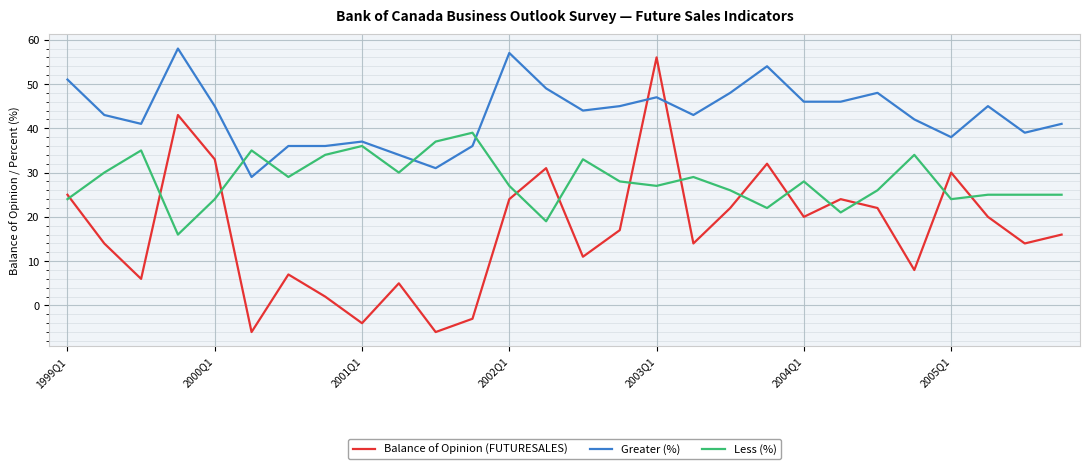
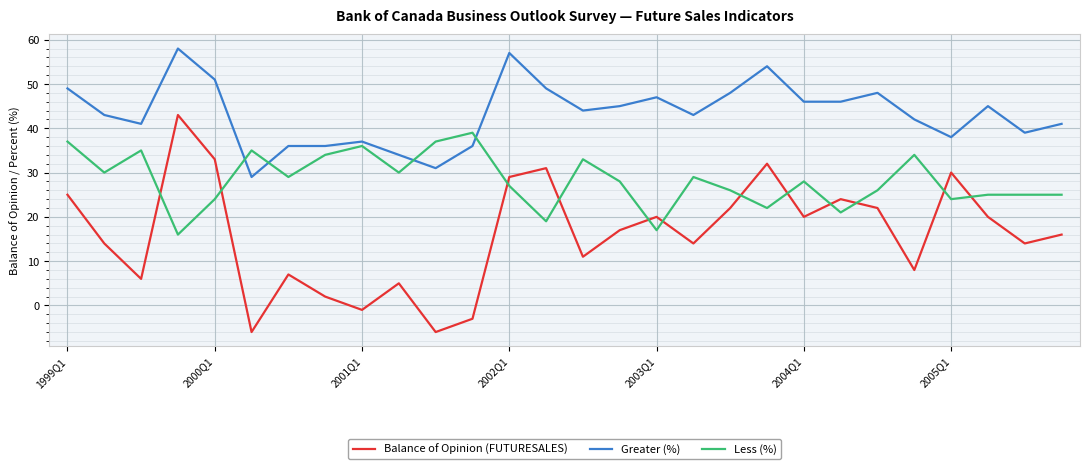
Greater (%), 1999Q1: 51 -> 49
Less (%), 1999Q1: 24 -> 37
Greater (%), 2000Q1: 45 -> 51
Balance of Opinion (FUTURESALES), 2001Q1: -4 -> -1
Balance of Opinion (FUTURESALES), 2002Q1: 24 -> 29
Balance of Opinion (FUTURESALES), 2003Q1: 56 -> 20
Less (%), 2003Q1: 27 -> 17
